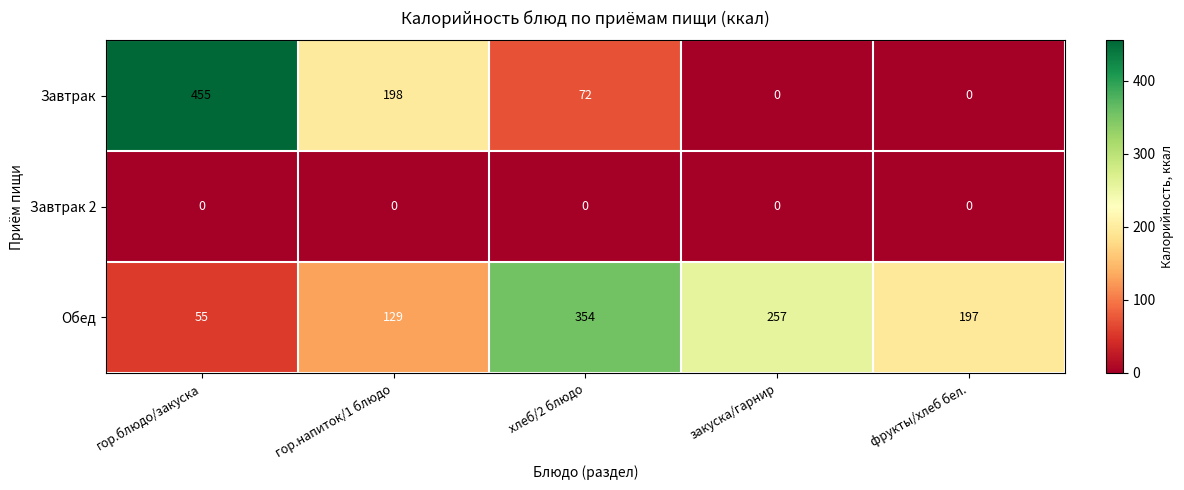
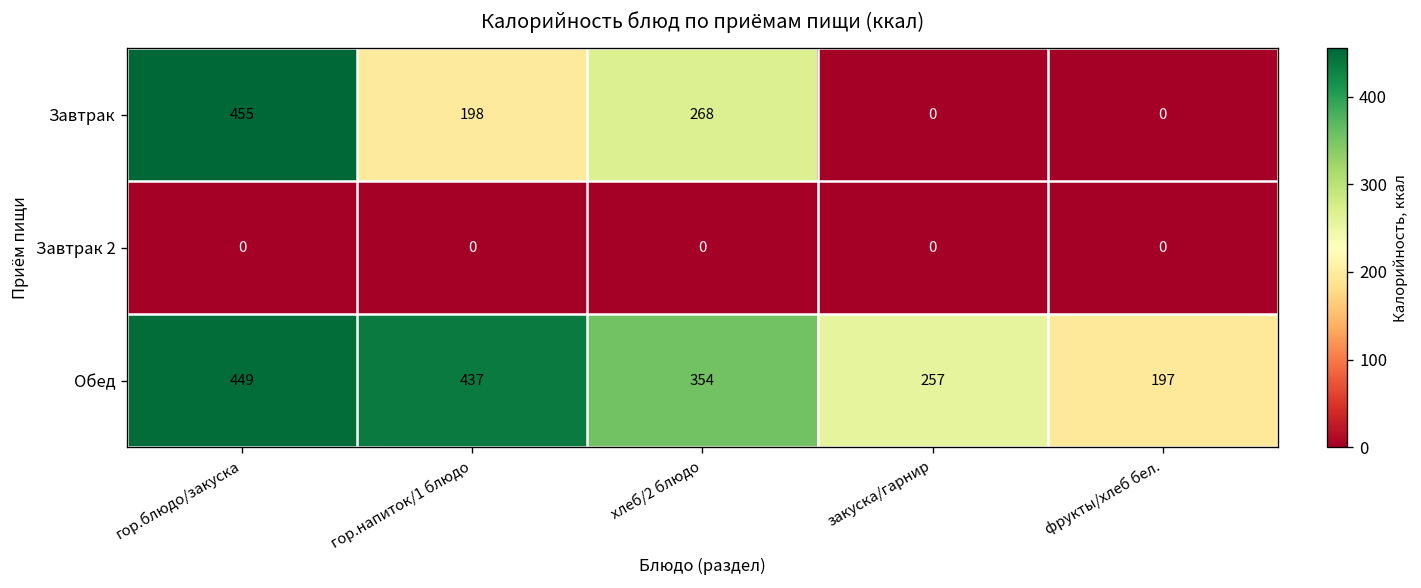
Завтрак, хлеб/2 блюдо: 72 -> 268
Обед, гор.блюдо/закуска: 55 -> 449
Обед, гор.напиток/1 блюдо: 129 -> 437
